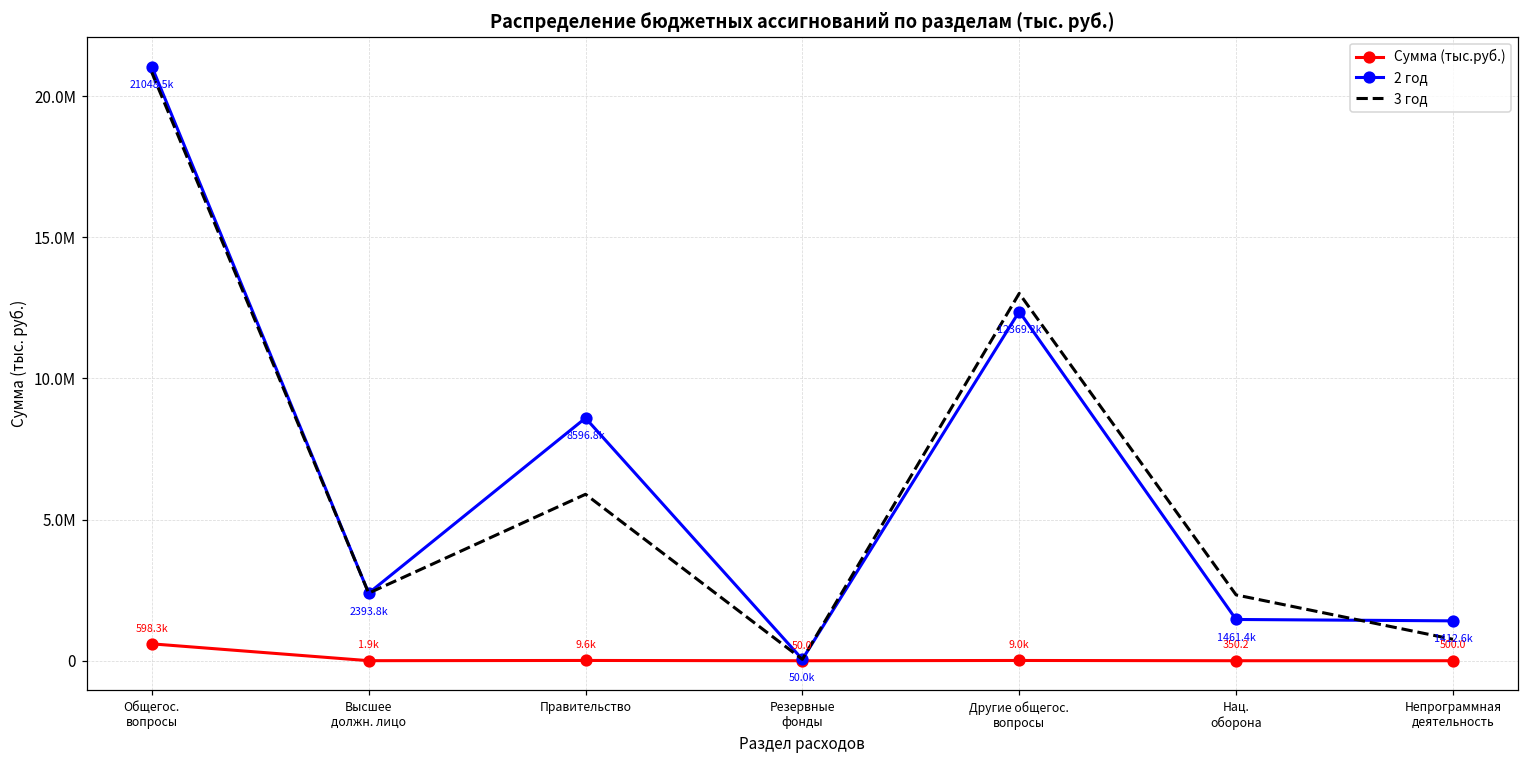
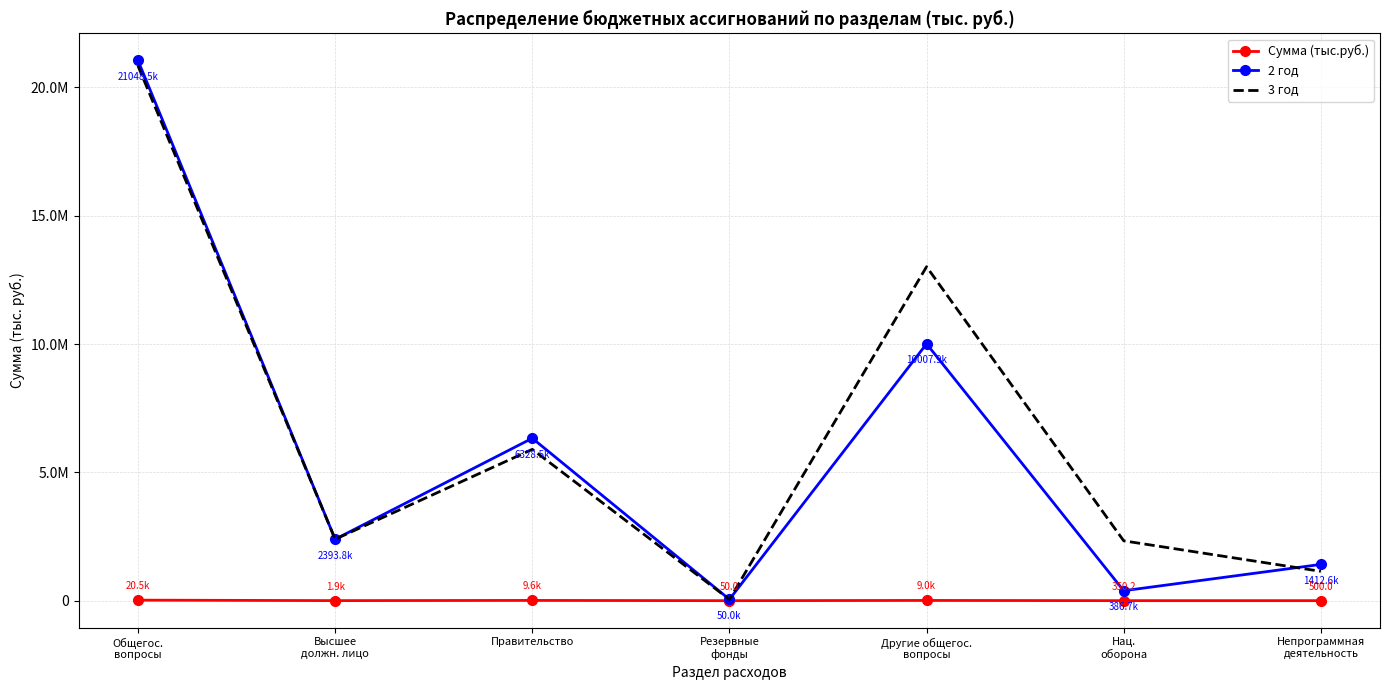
Сумма (тыс.руб.), Общегос. вопросы: 598.3k -> 20.5k
2 год, Правительство: 8596.8k -> 6328.5k
2 год, Другие общегос. вопросы: 12369.2k -> 10007.9k
2 год, Нац. оборона: 1461.4k -> 386.7k
3 год, Непрограммная деятельность: 800000 -> 1100000
